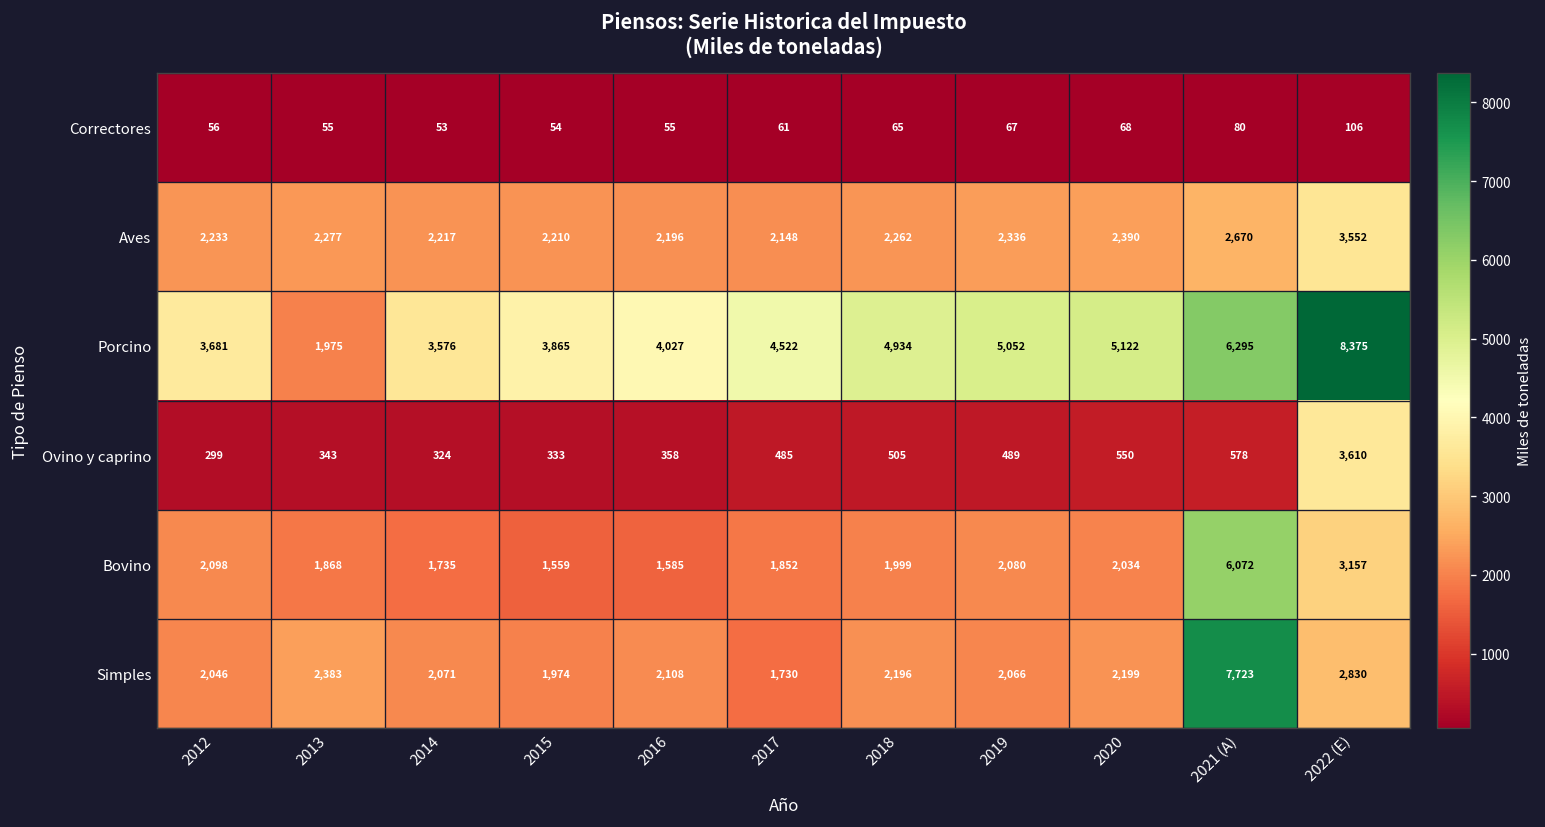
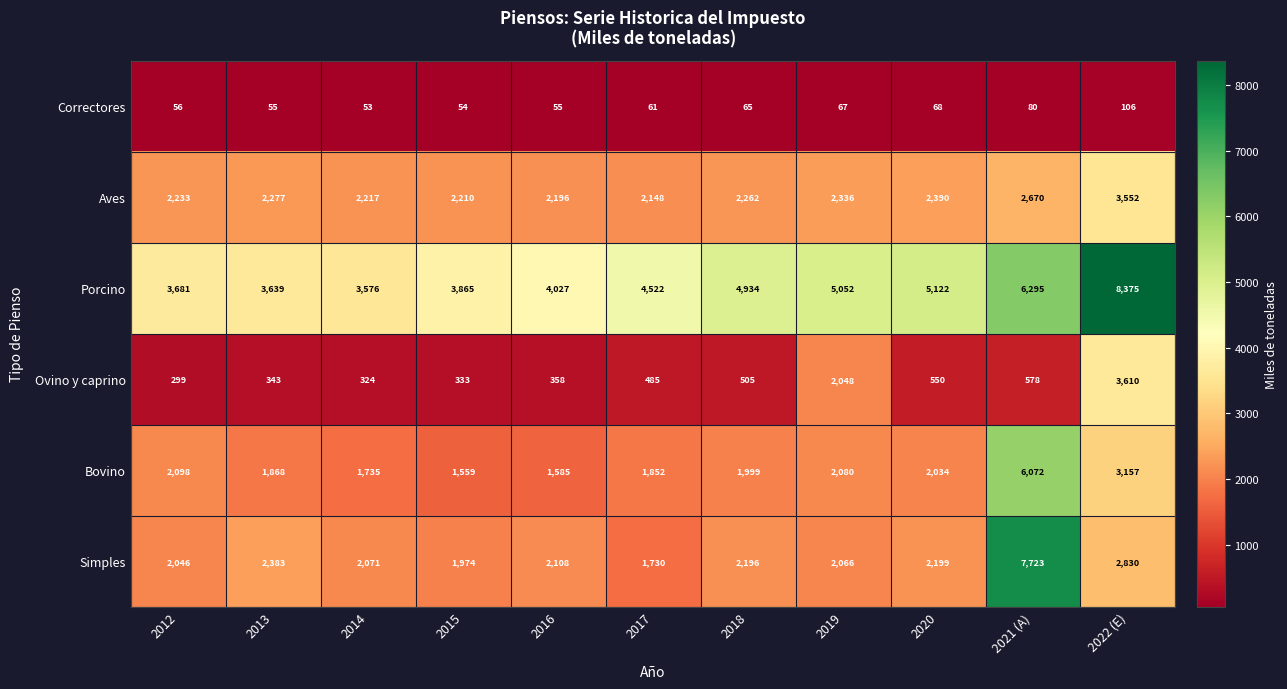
Porcino, 2013: 1,975 -> 3,639
Ovino y caprino, 2019: 489 -> 2,048
